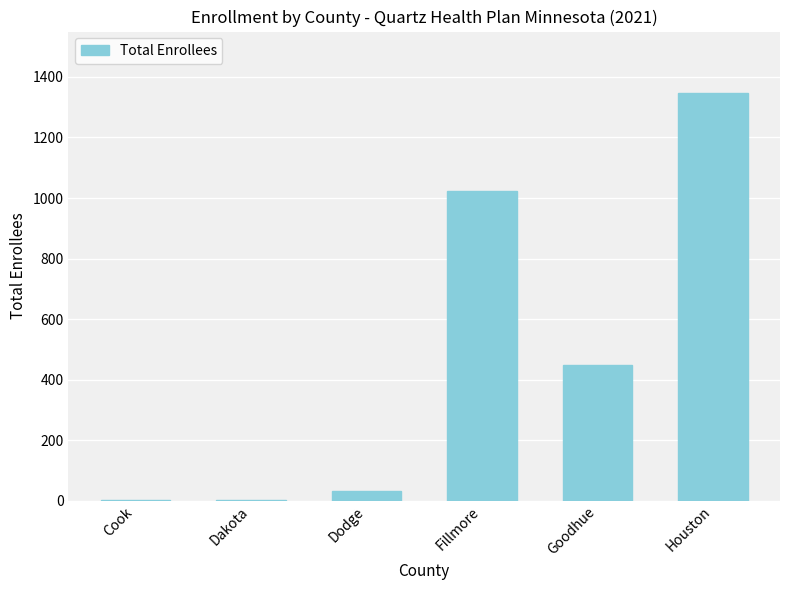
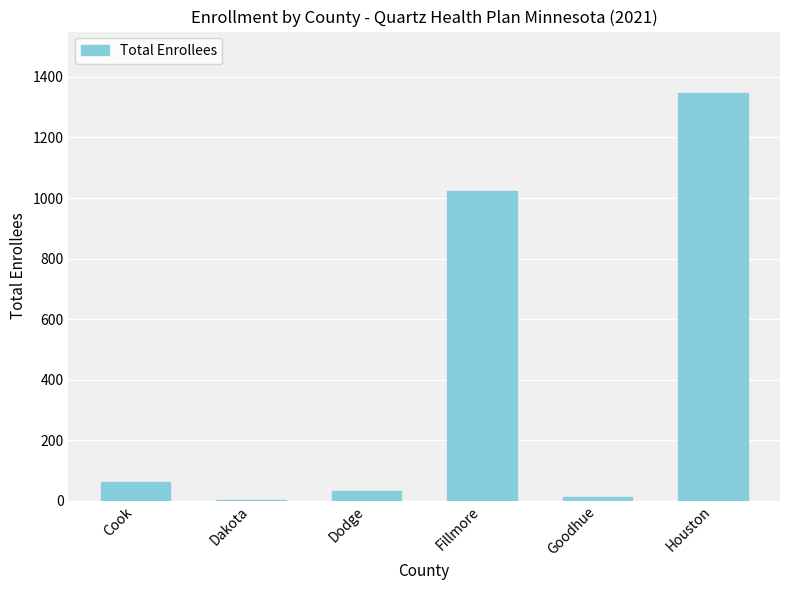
Cook: 0 -> 60
Goodhue: 450 -> 10
